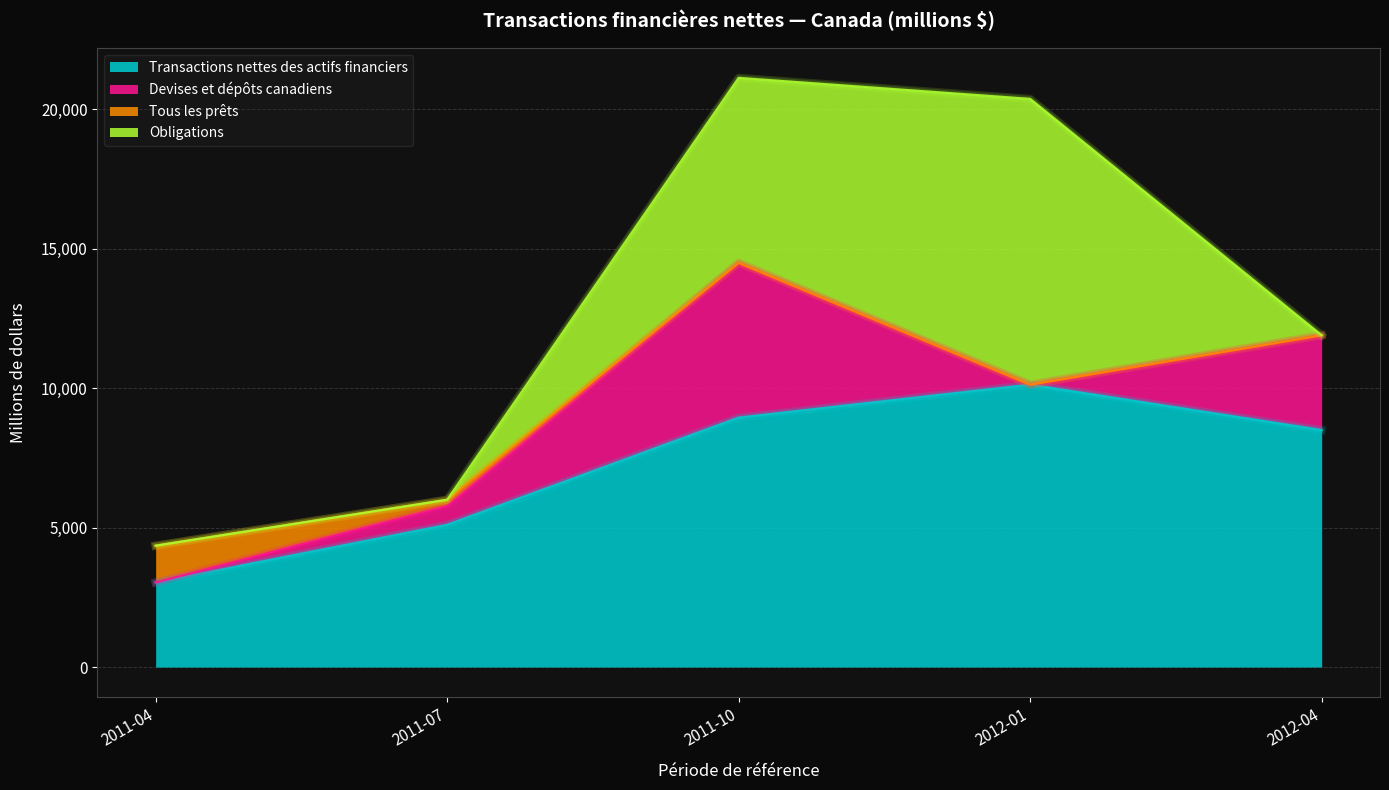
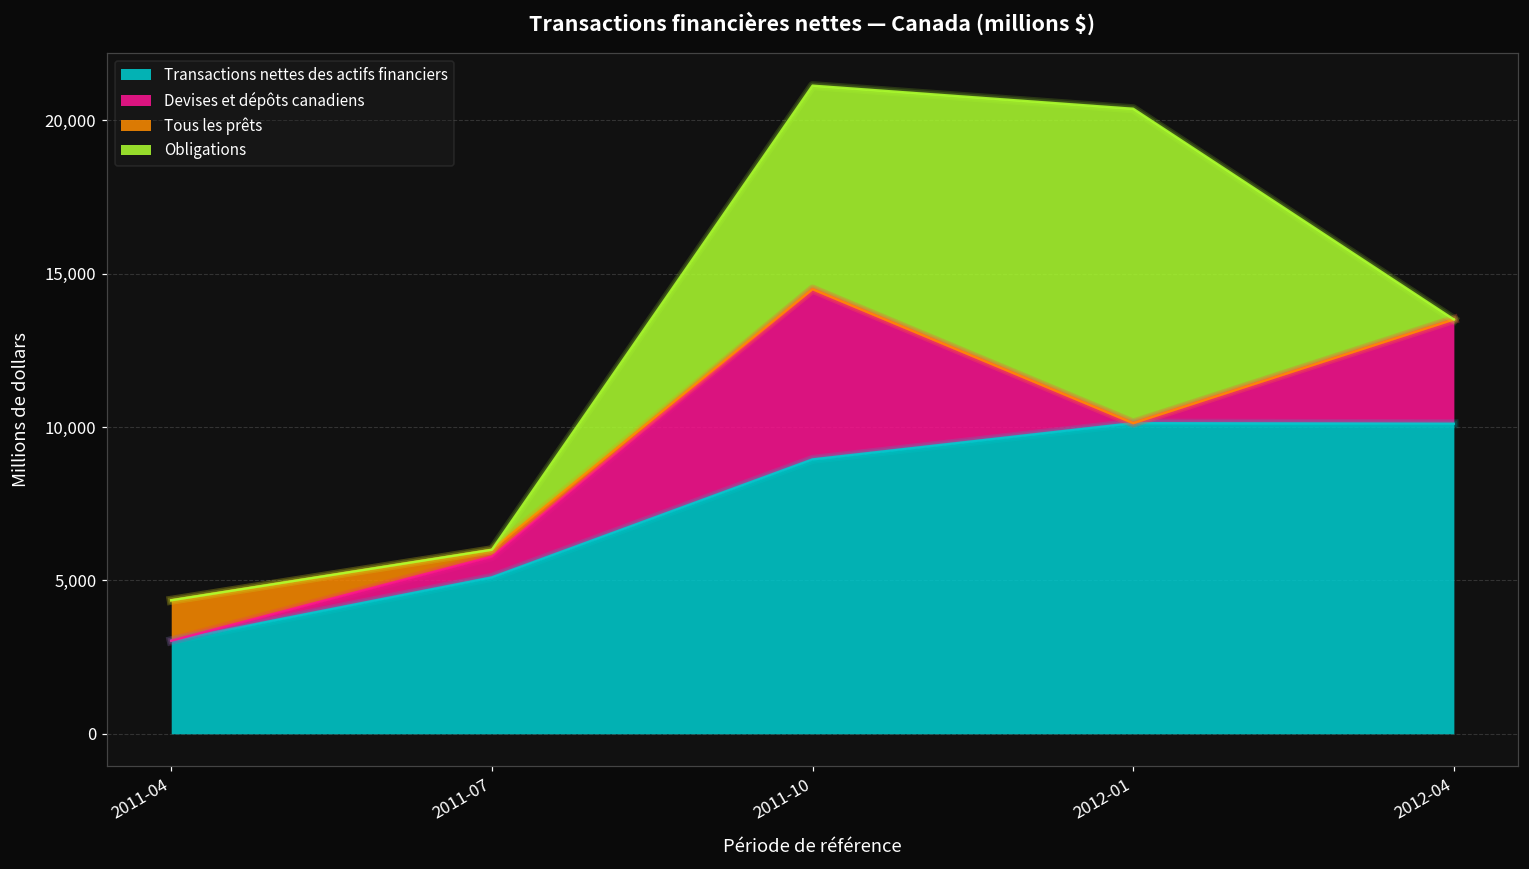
Transactions nettes des actifs financiers, 2012-04: 8,500 -> 10,100
